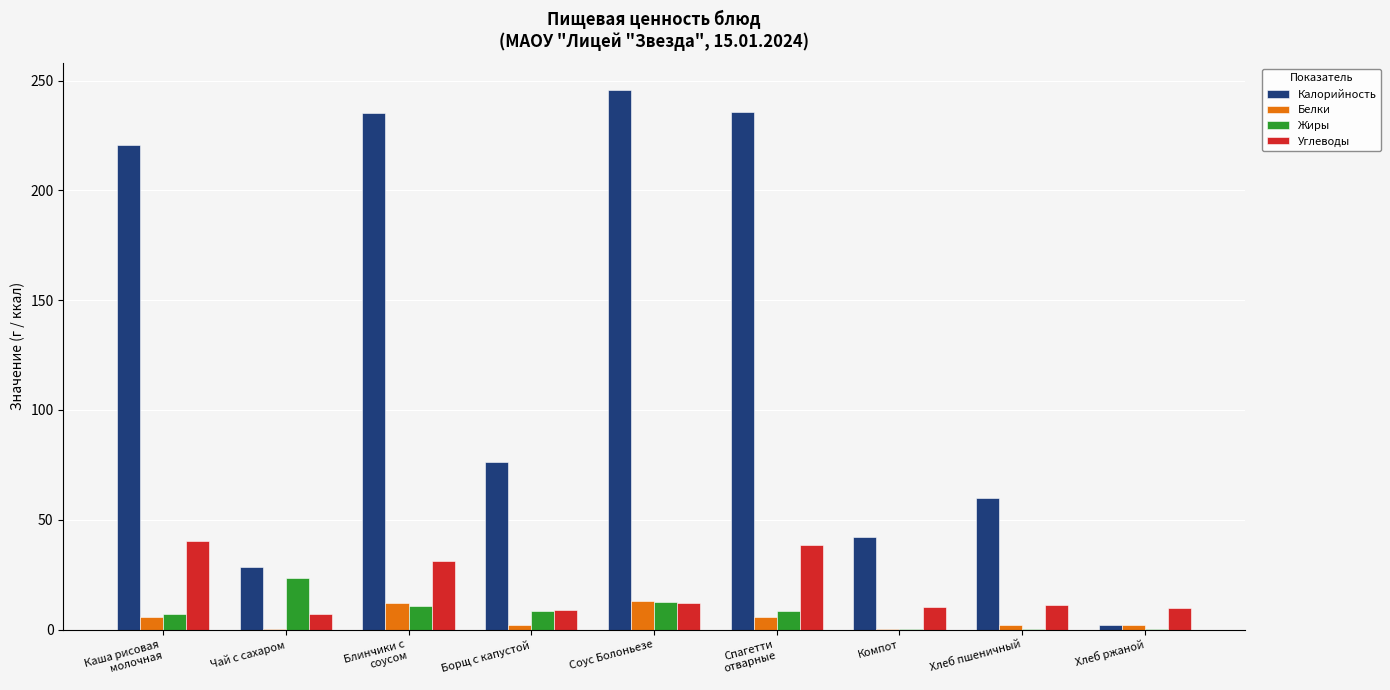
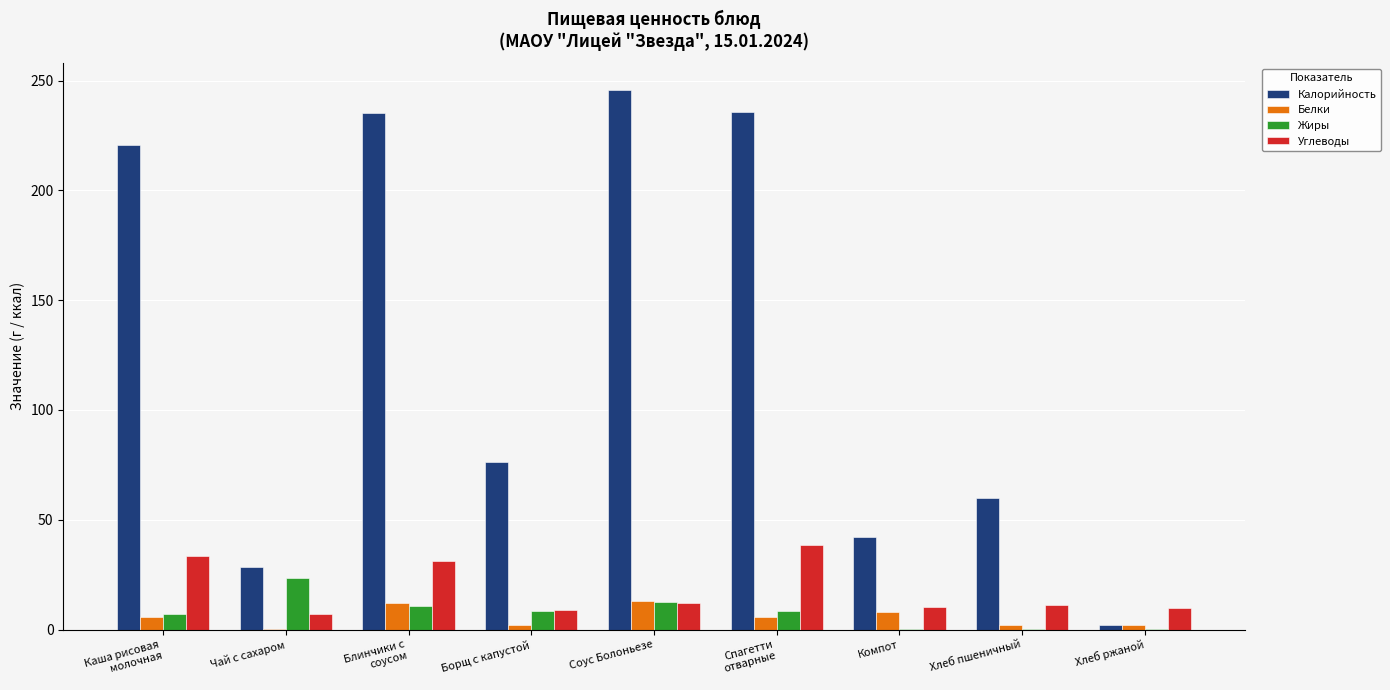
Углеводы, Каша рисовая молочная: 40 -> 33
Белки, Компот: 0 -> 8
